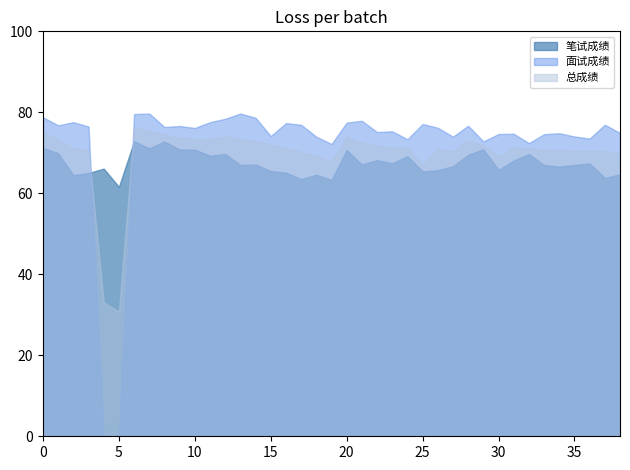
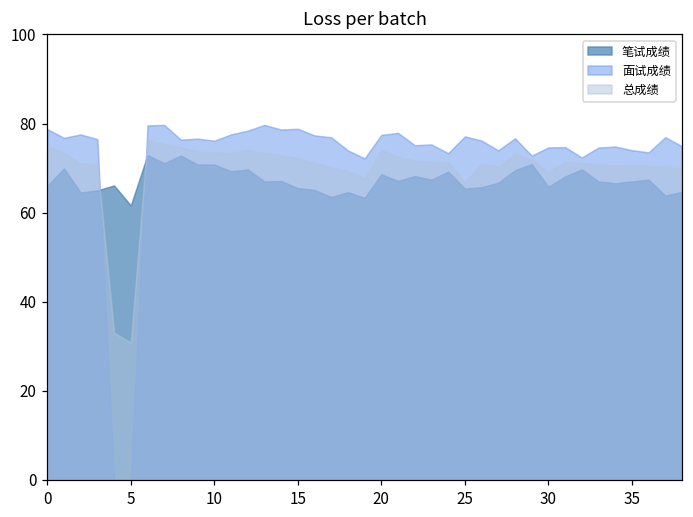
笔试成绩, 0: 71 -> 66
面试成绩, 15: 74 -> 79
笔试成绩, 20: 71 -> 69
